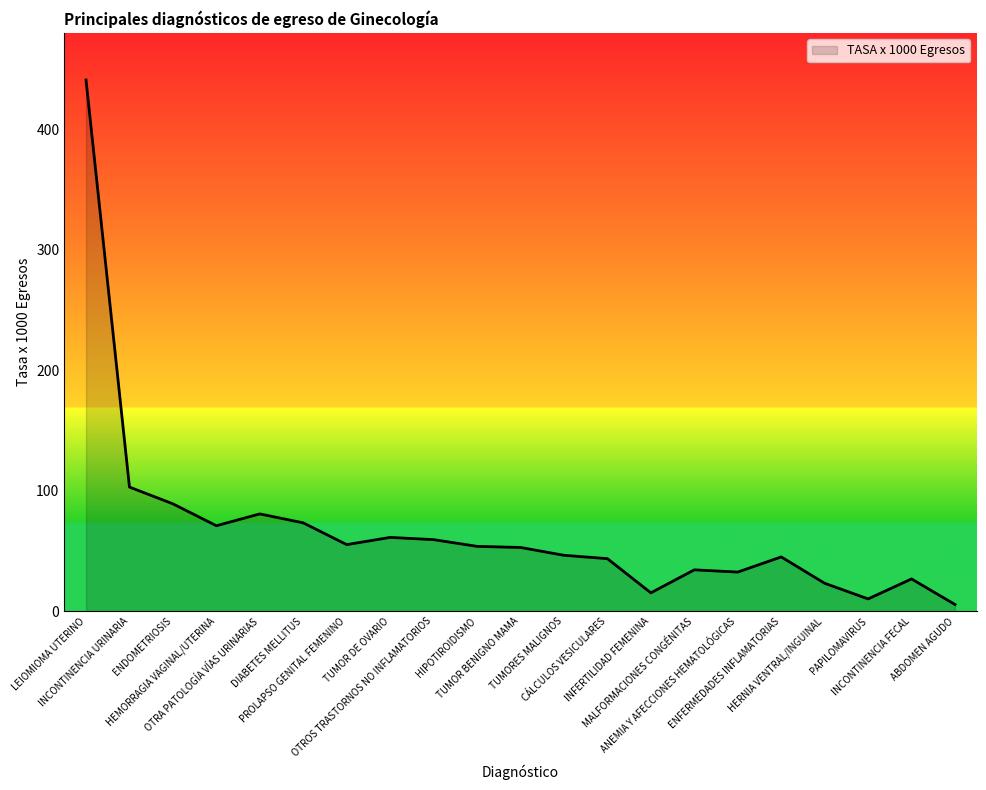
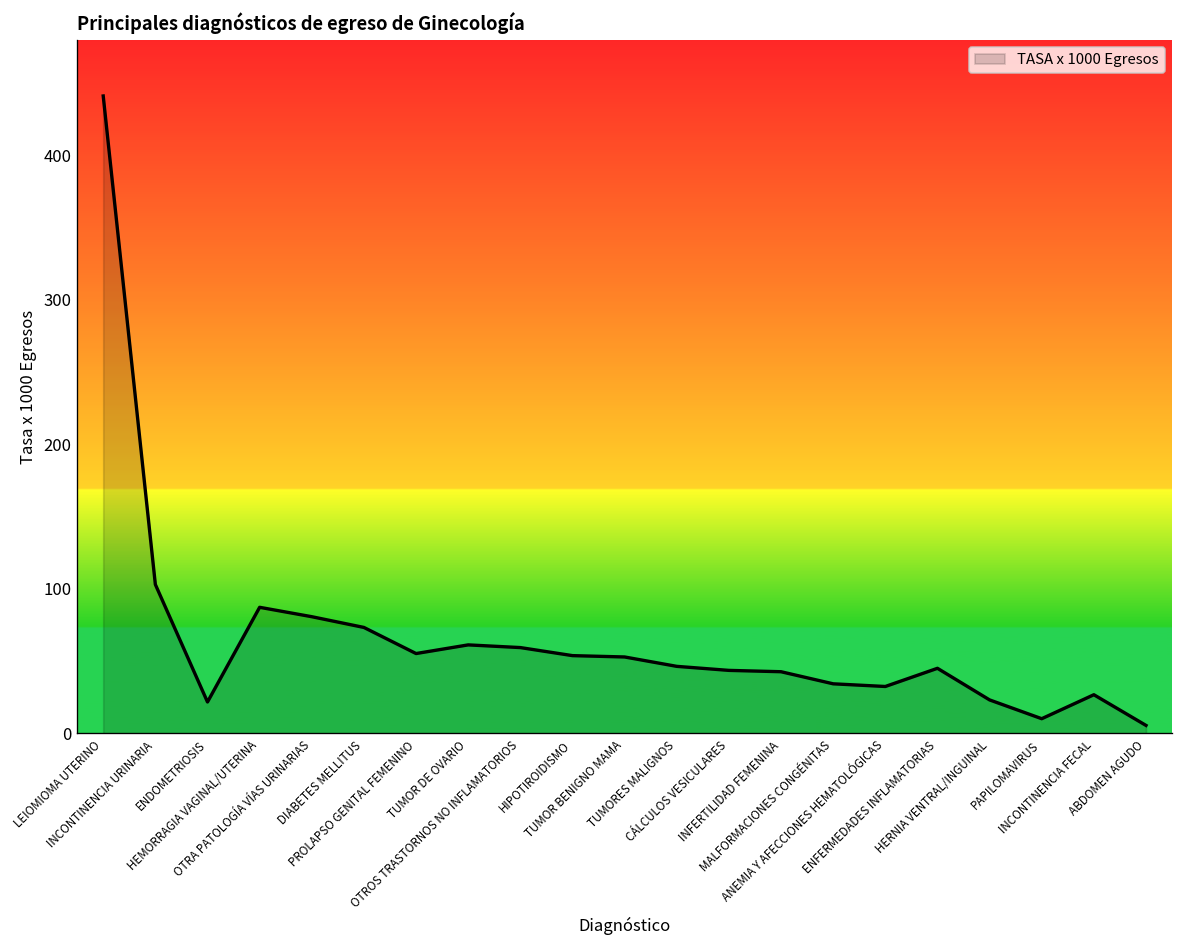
ENDOMETRIOSIS: 89 -> 22
HEMORRAGIA VAGINAL/UTERINA: 71 -> 87
INFERTILIDAD FEMENINA: 15 -> 43
